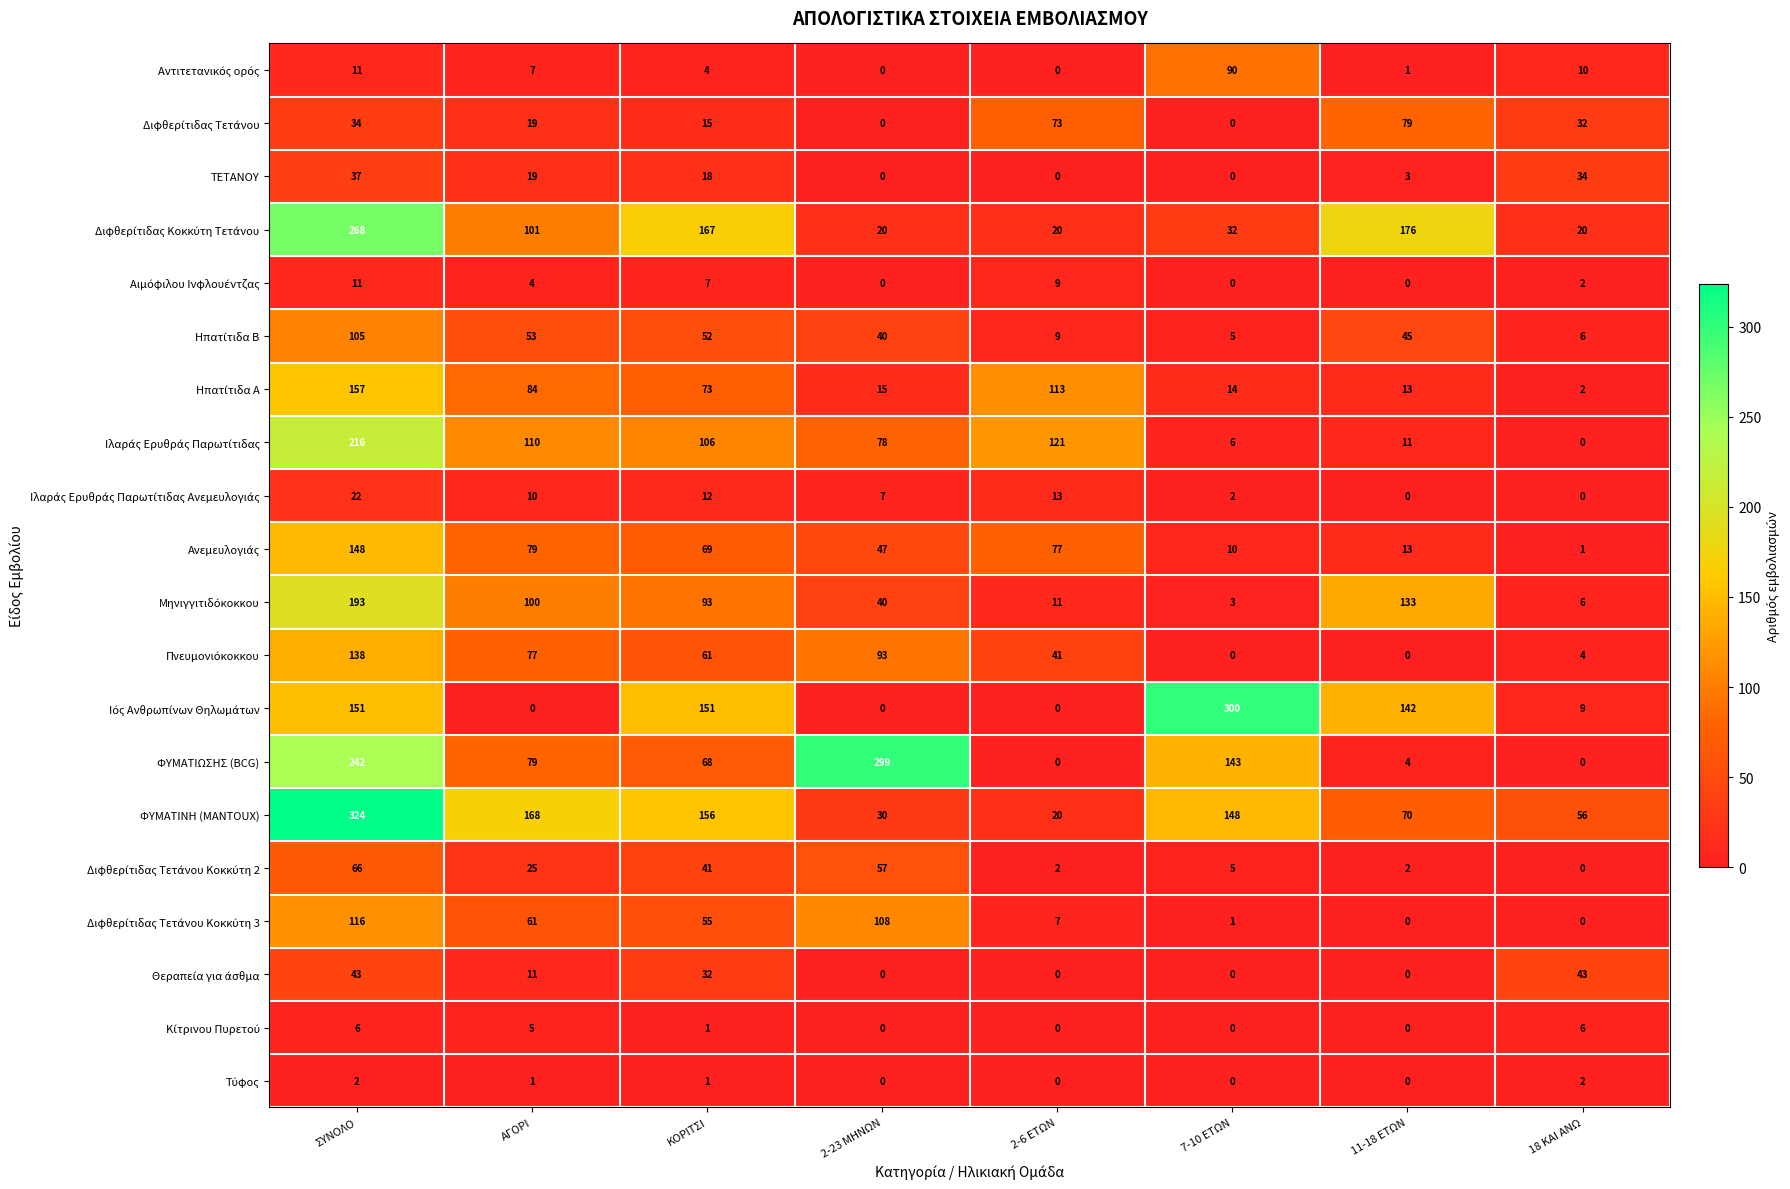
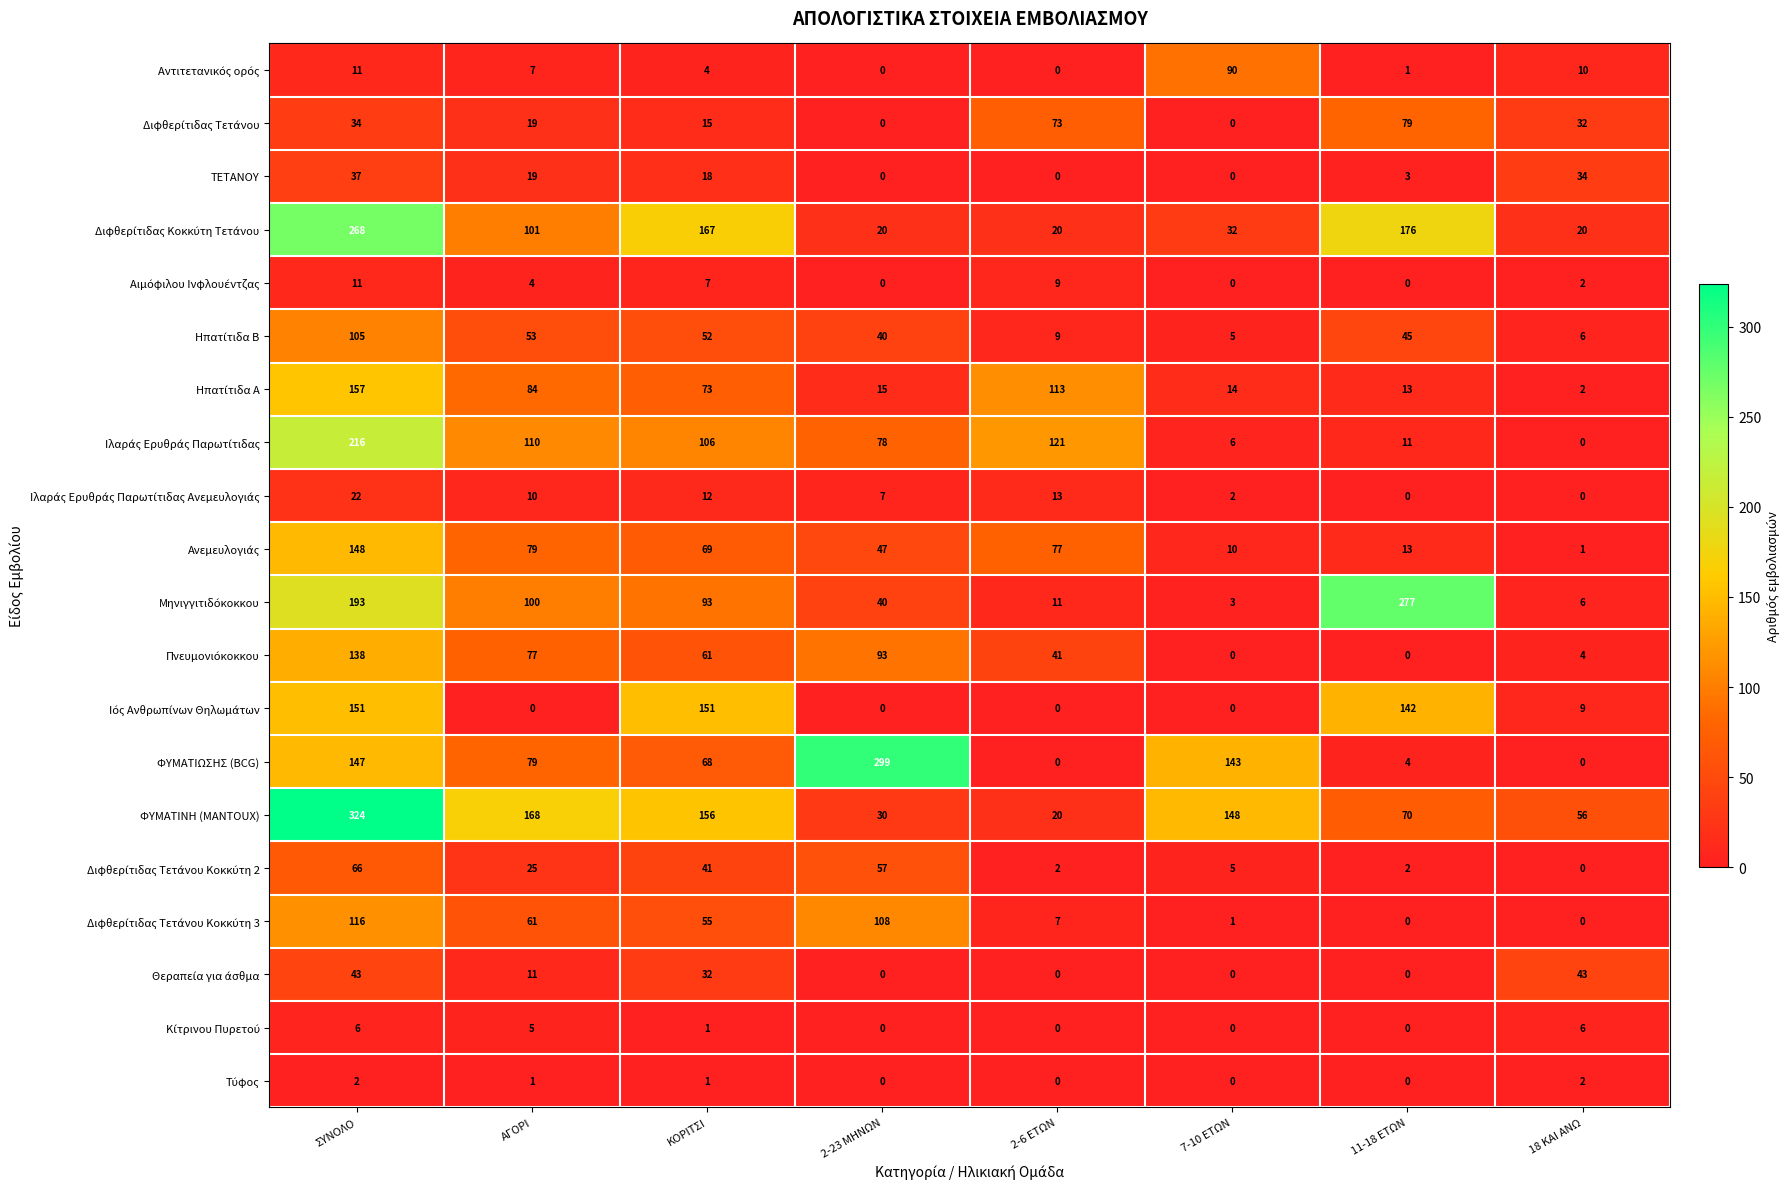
Μηνιγγιτιδόκοκκου, 11-18 ΕΤΩΝ: 133 -> 277
Ιός Ανθρωπίνων Θηλωμάτων, 7-10 ΕΤΩΝ: 300 -> 0
ΦΥΜΑΤΙΩΣΗΣ (BCG), ΣΥΝΟΛΟ: 242 -> 147
